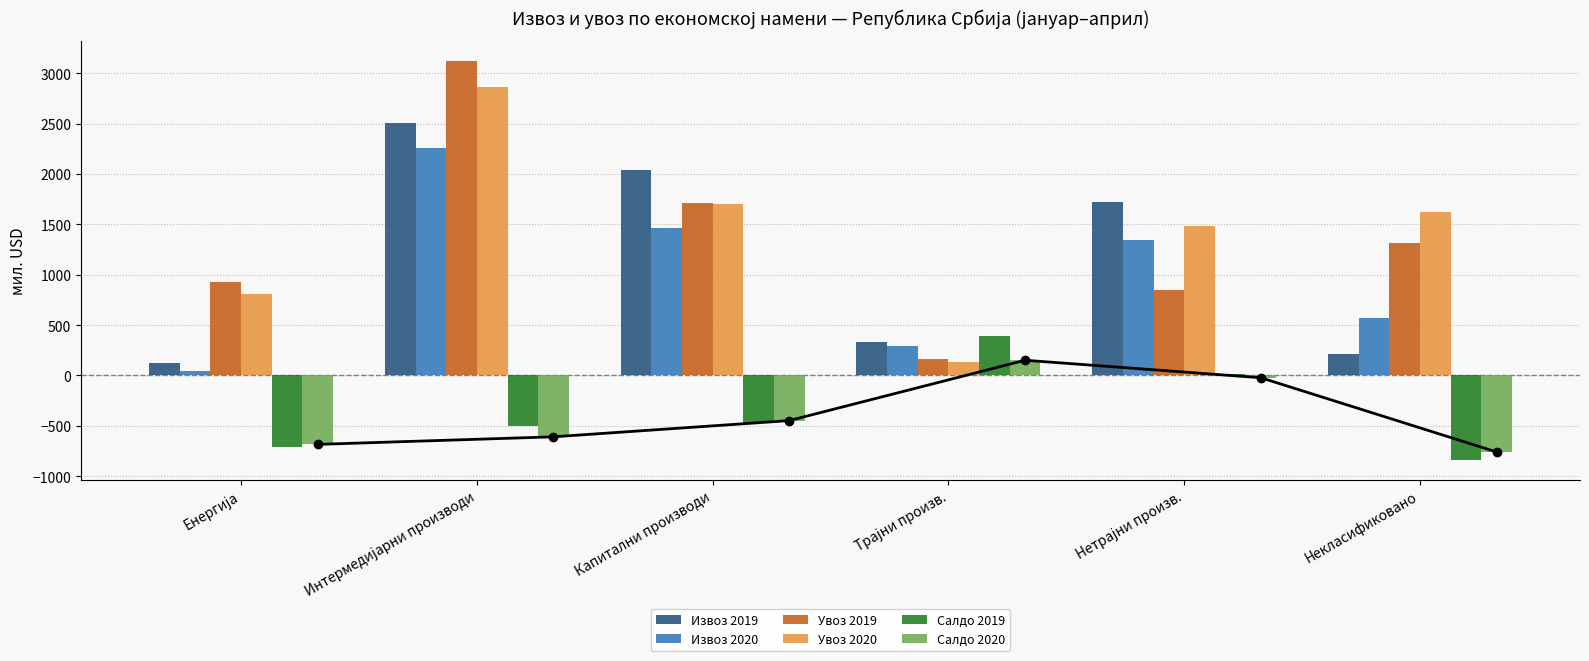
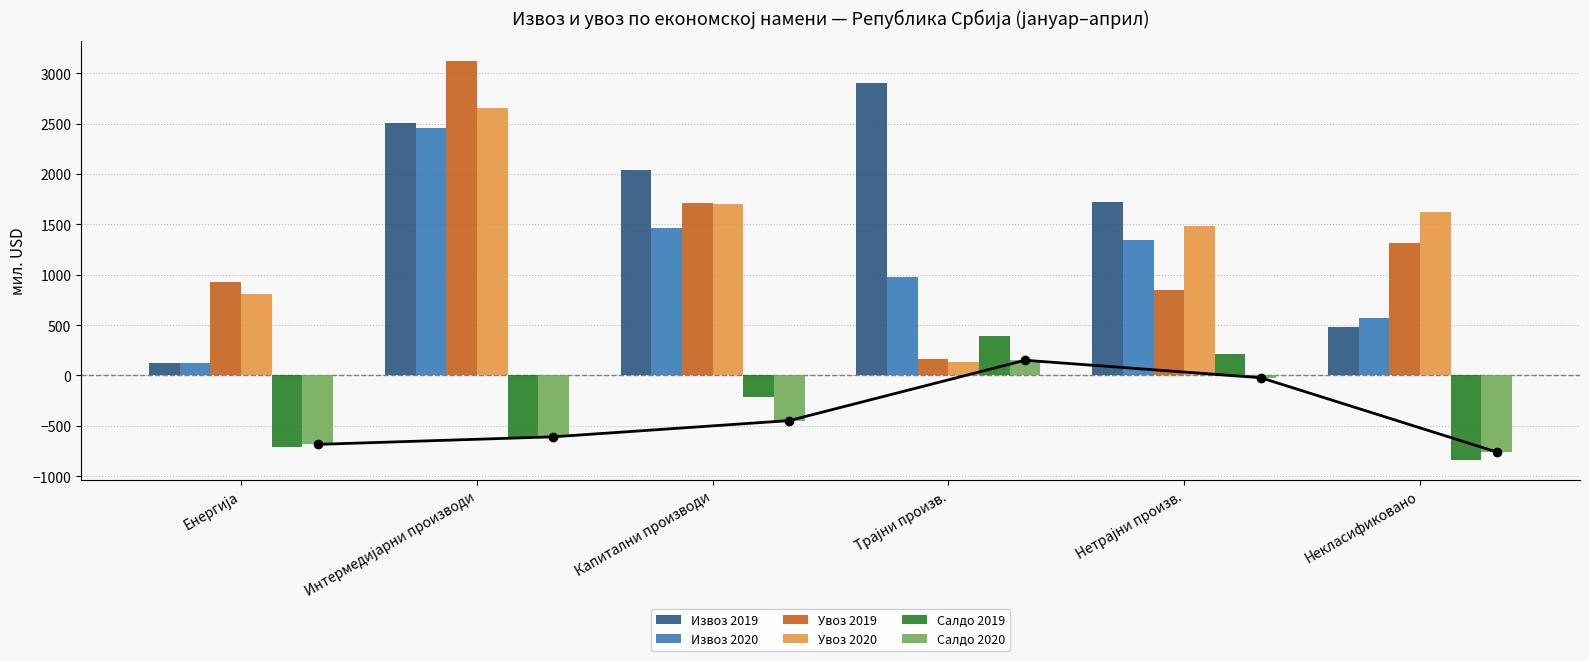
Извоз 2020, Енергија: 50 -> 130
Извоз 2020, Интермедијарни производи: 2260 -> 2450
Увоз 2020, Интермедијарни производи: 2870 -> 2650
Салдо 2019, Интермедијарни производи: -500 -> -620
Салдо 2019, Капитални производи: -480 -> -210
Извоз 2019, Трајни произв.: 330 -> 2900
Извоз 2020, Трајни произв.: 290 -> 980
Салдо 2019, Нетрајни произв.: 20 -> 210
Извоз 2019, Некласификовано: 210 -> 480
